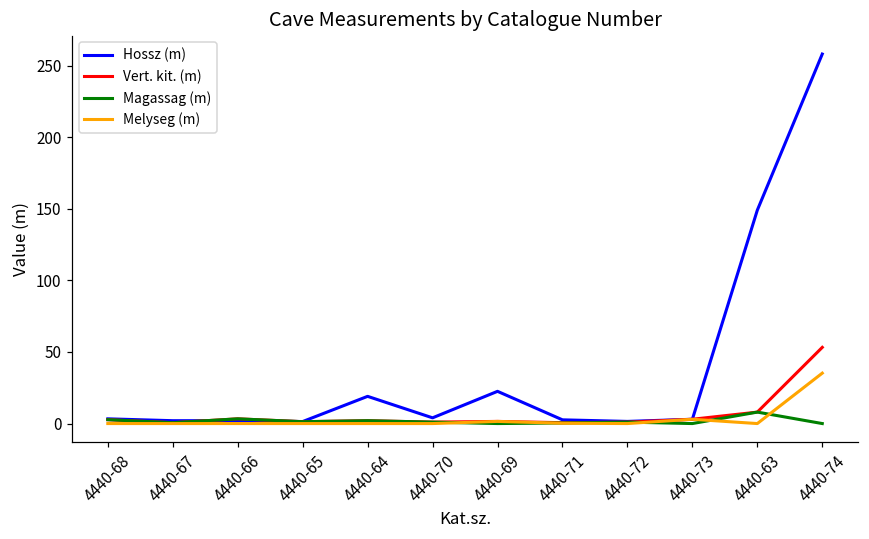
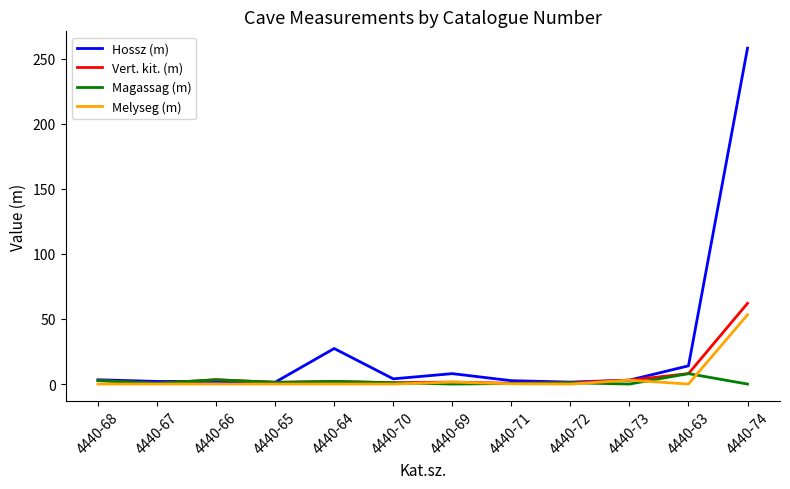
Hossz (m), 4440-64: 19 -> 27
Hossz (m), 4440-69: 23 -> 8
Hossz (m), 4440-63: 149 -> 14
Vert. kit. (m), 4440-74: 53 -> 62
Melyseg (m), 4440-74: 35 -> 53
